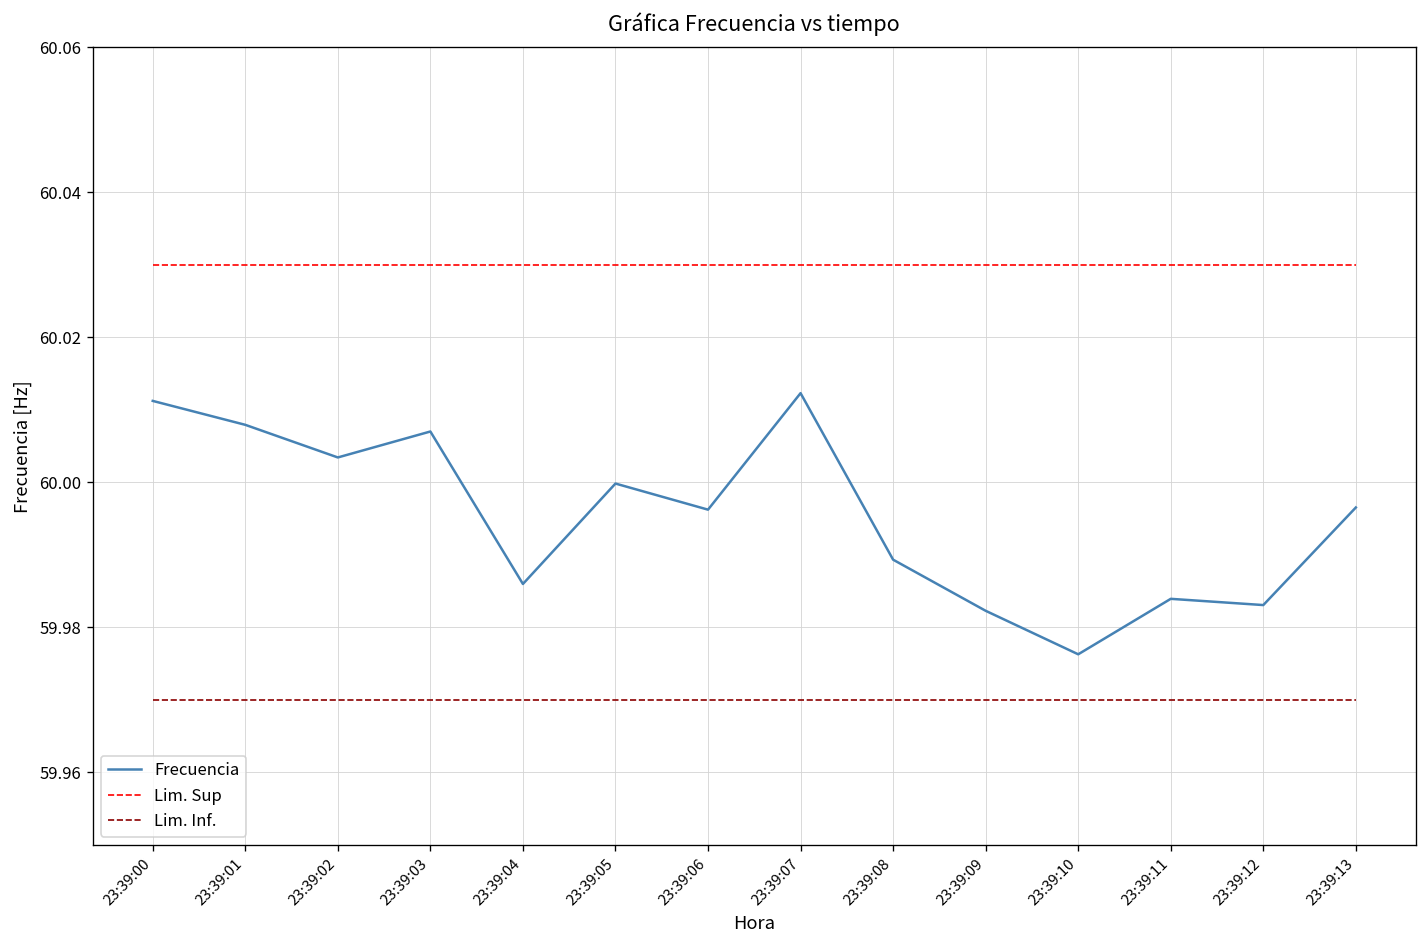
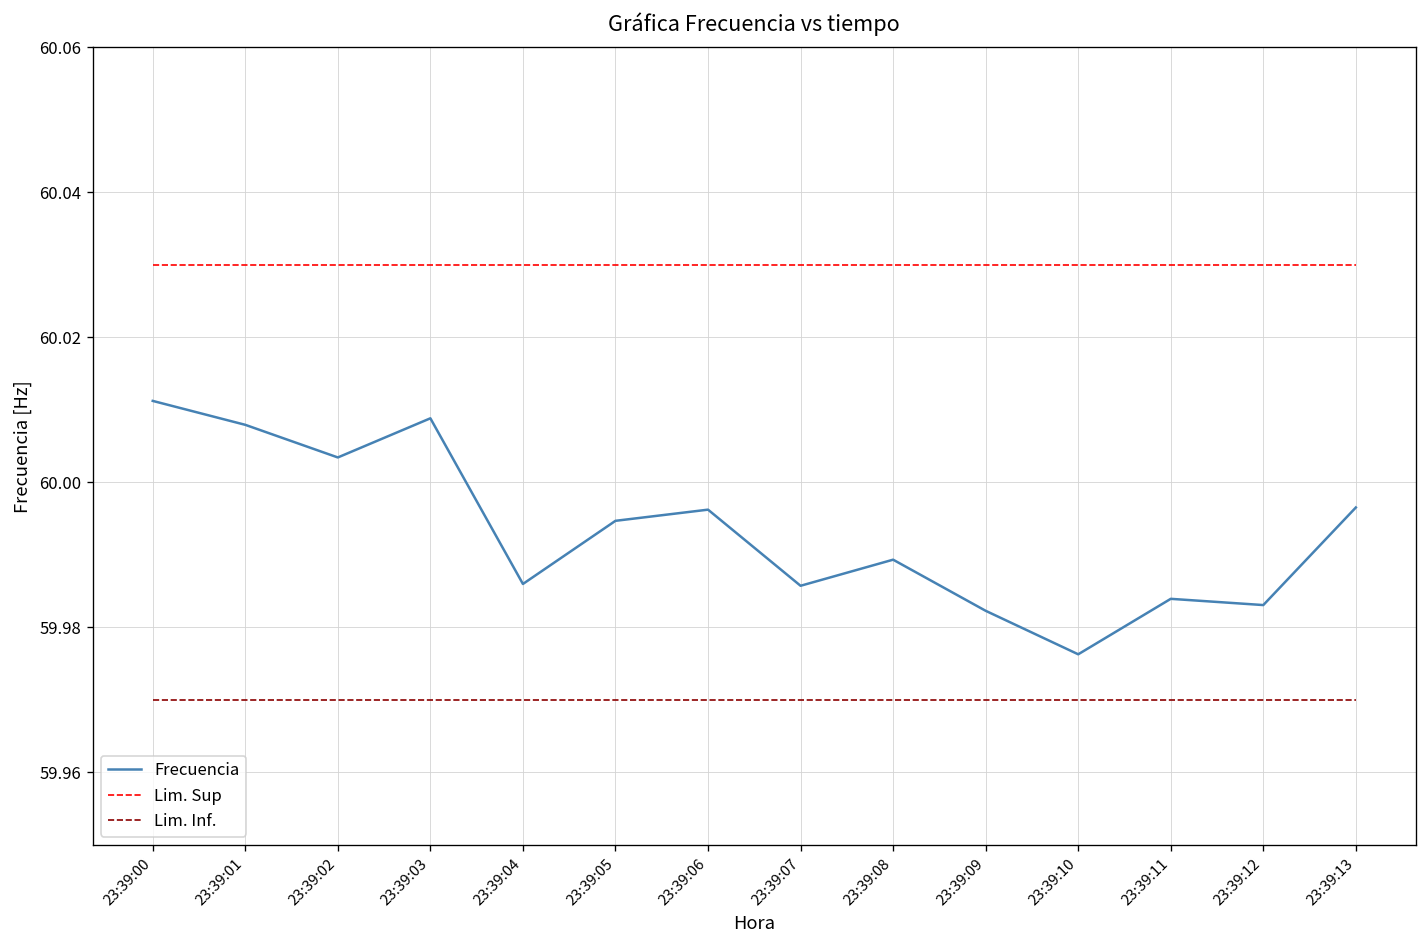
Frecuencia, 23:39:03: 60.007 -> 60.009
Frecuencia, 23:39:05: 60.000 -> 59.995
Frecuencia, 23:39:07: 60.012 -> 59.986
